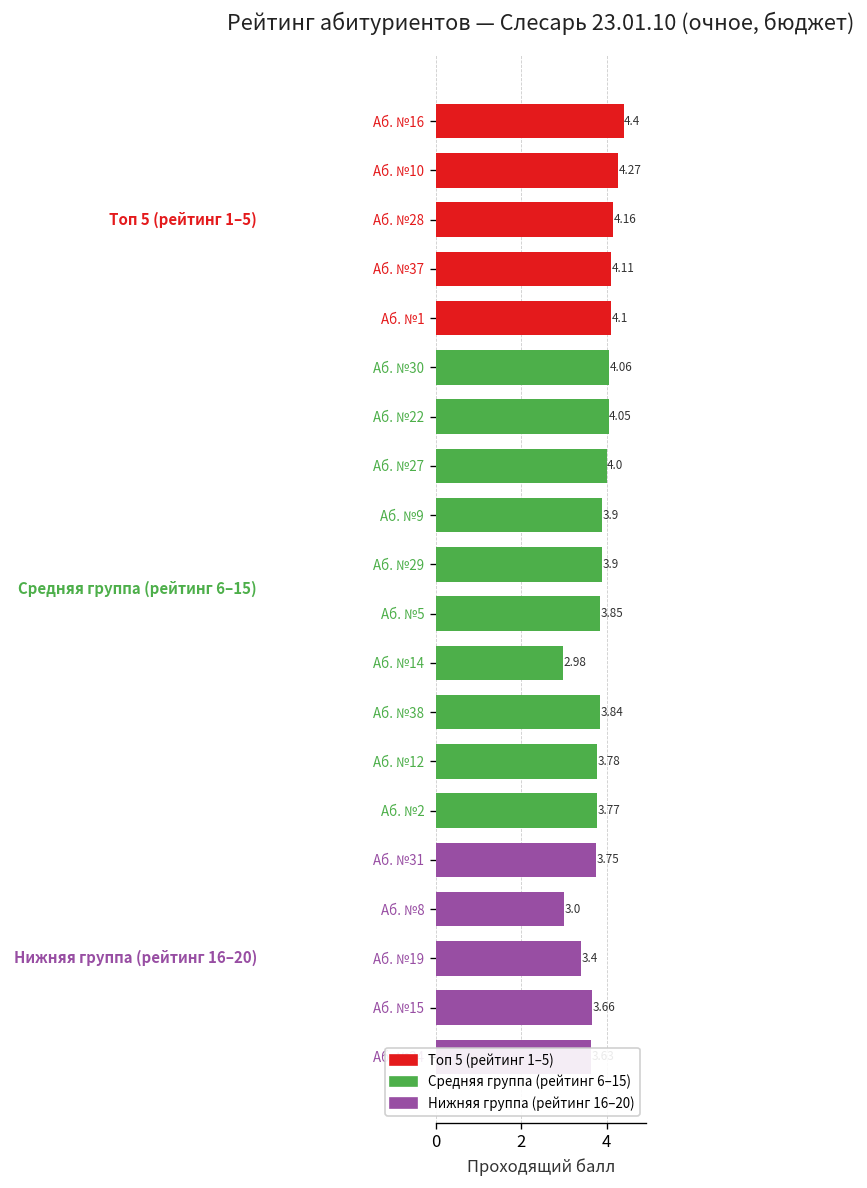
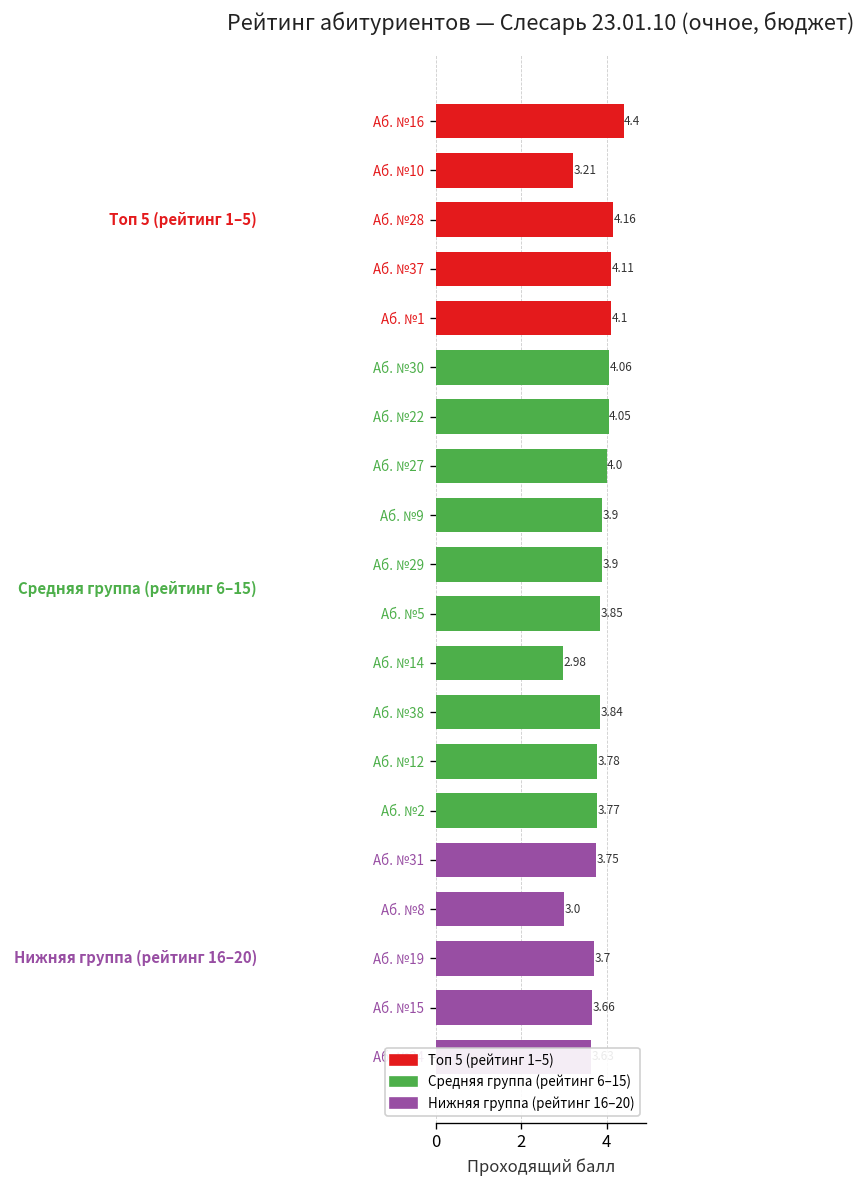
Аб. №10: 4.27 -> 3.21
Аб. №19: 3.4 -> 3.7
